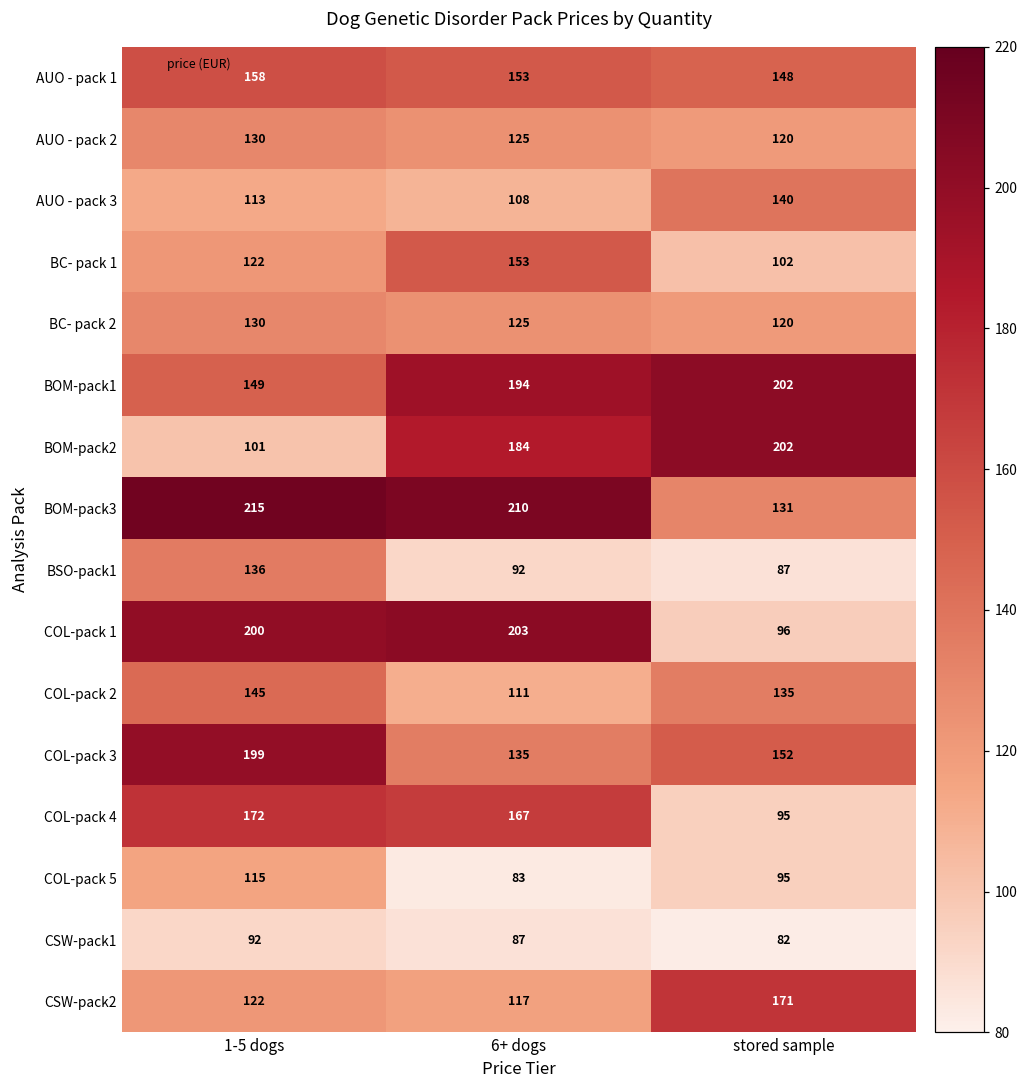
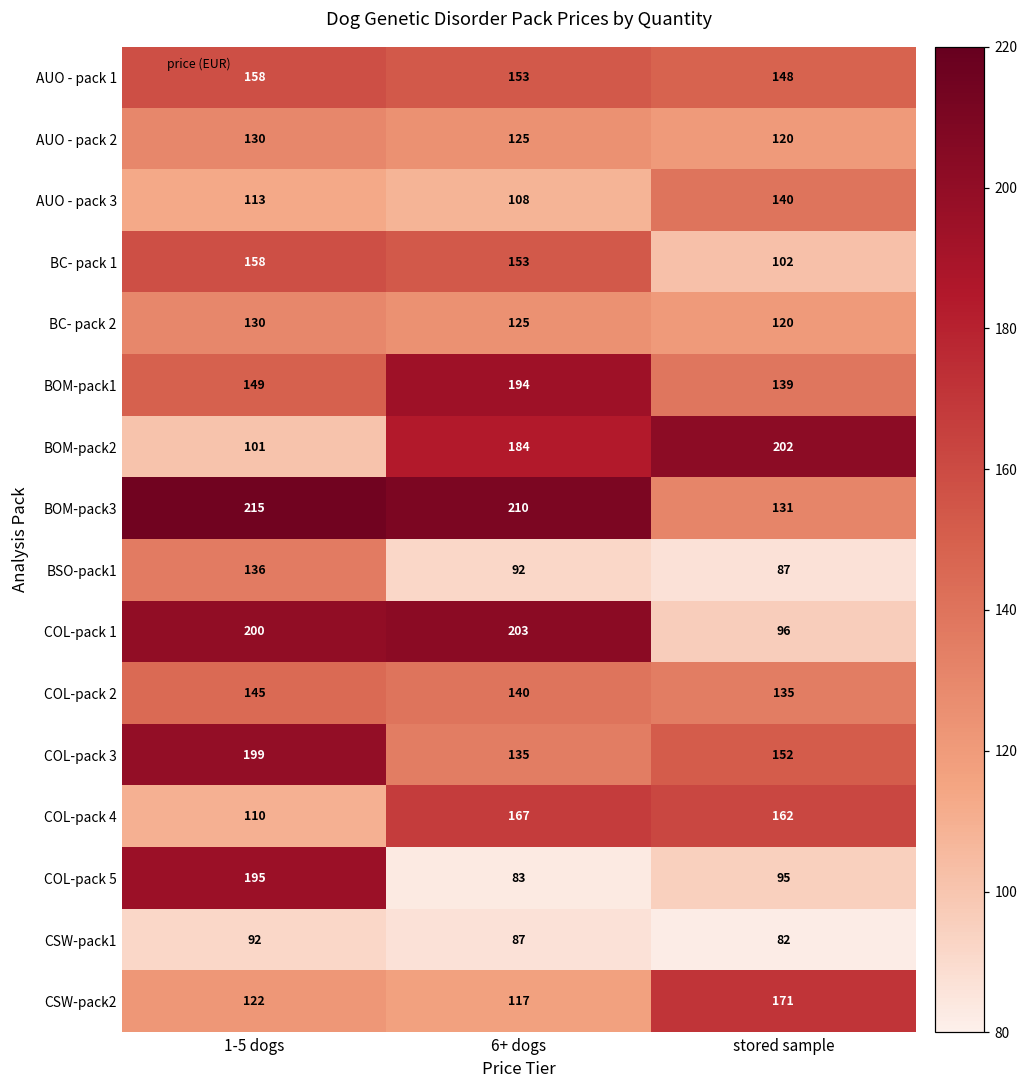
BC- pack 1, 1-5 dogs: 122 -> 158
BOM-pack1, stored sample: 202 -> 139
COL-pack 2, 6+ dogs: 111 -> 140
COL-pack 4, 1-5 dogs: 172 -> 110
COL-pack 4, stored sample: 95 -> 162
COL-pack 5, 1-5 dogs: 115 -> 195
